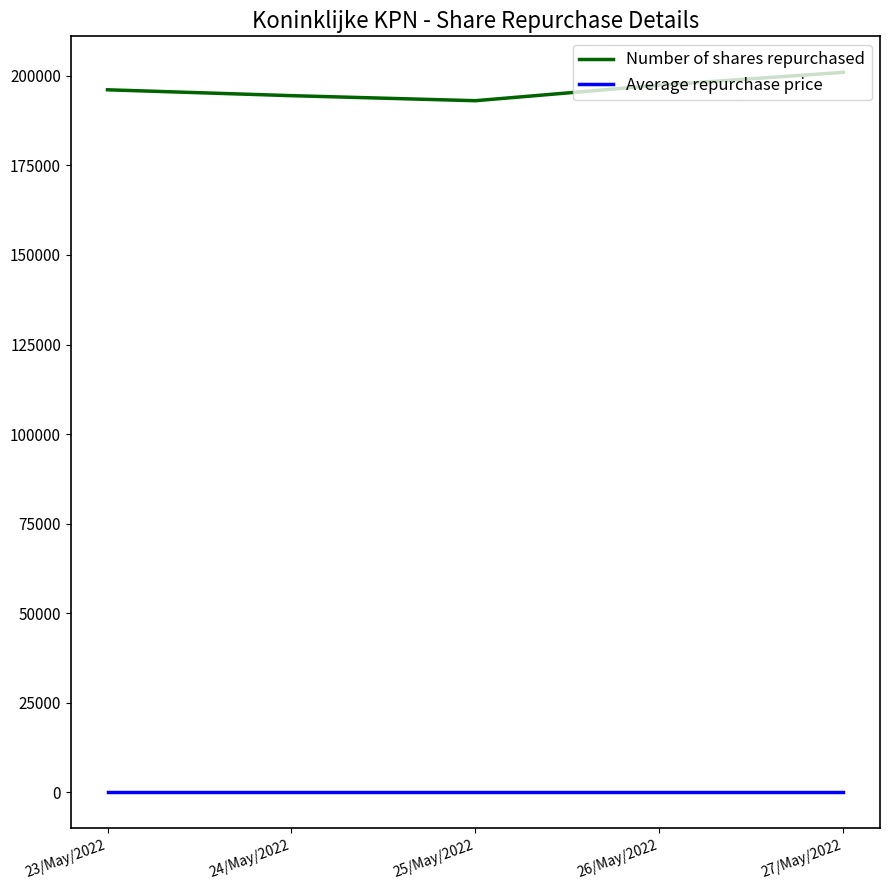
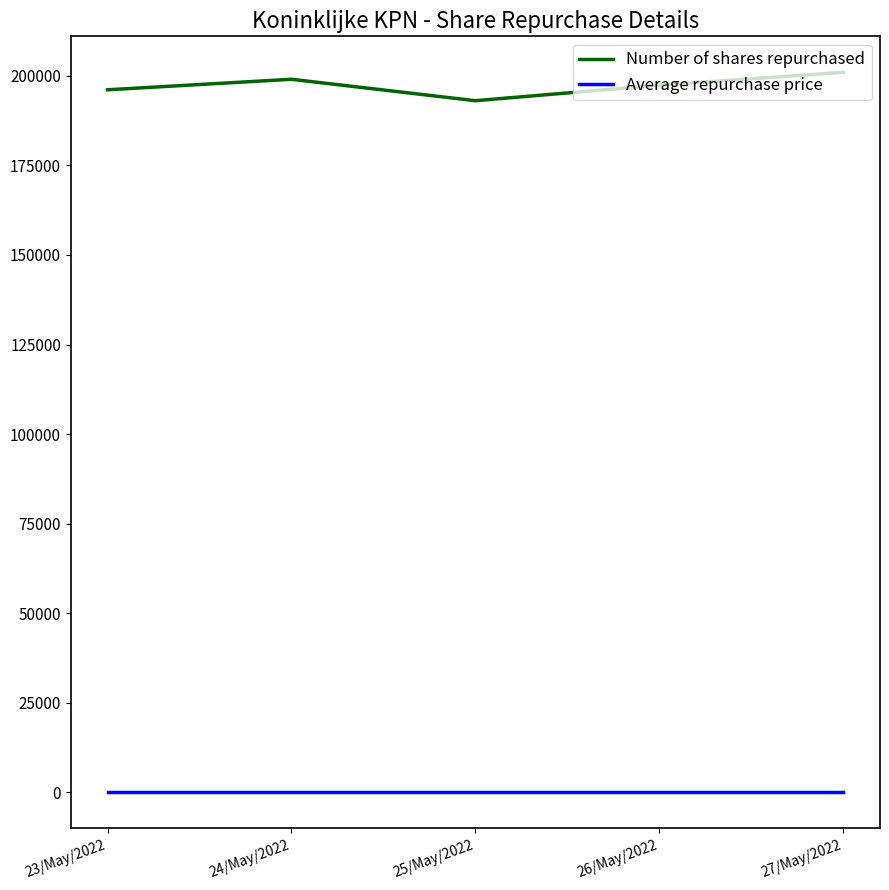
Number of shares repurchased, 24/May/2022: 194000 -> 199000
